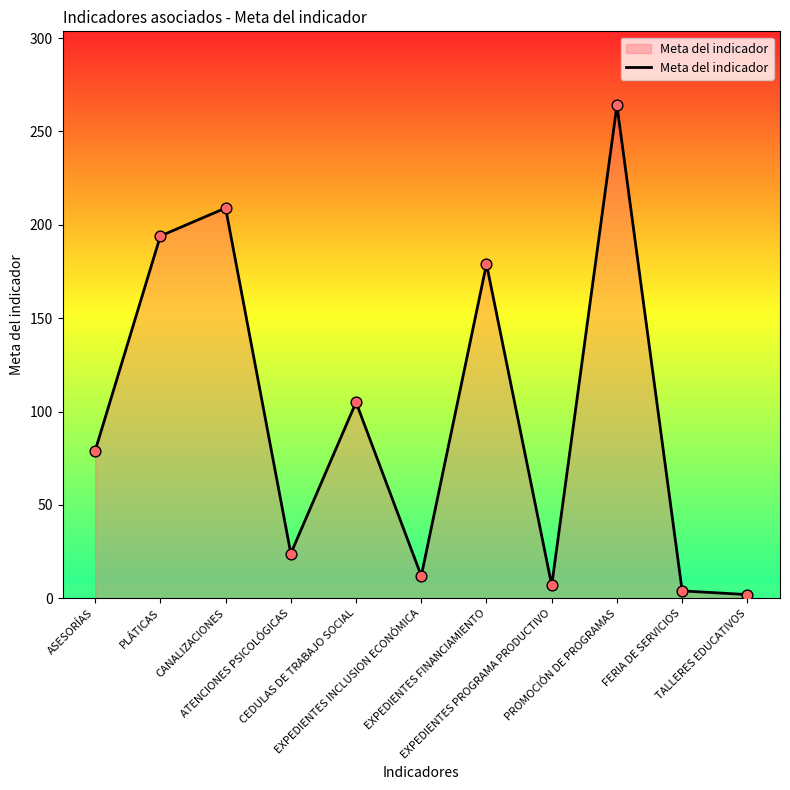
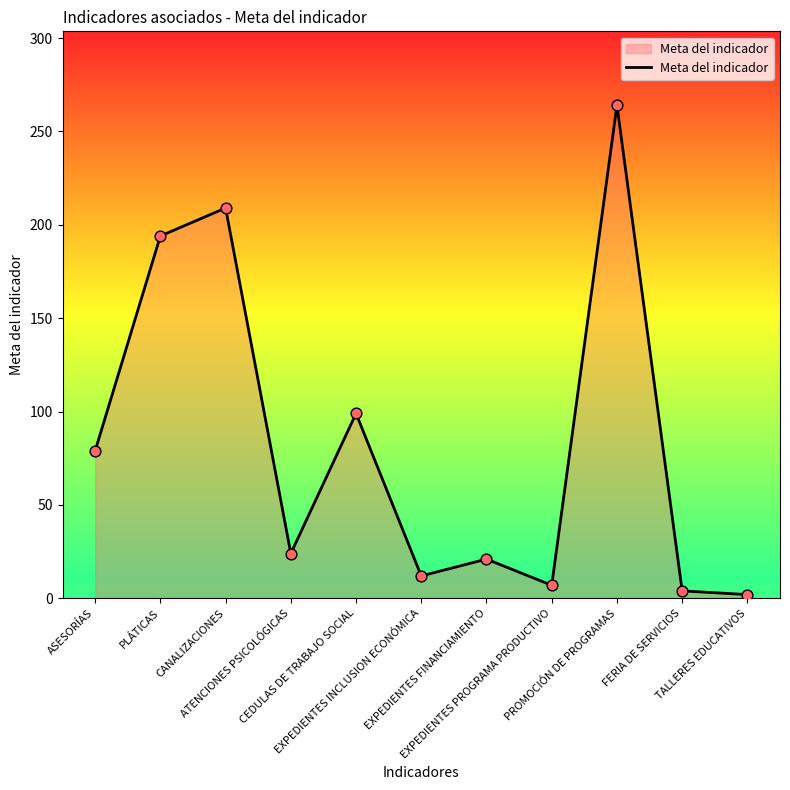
CEDULAS DE TRABAJO SOCIAL: 105 -> 99
EXPEDIENTES FINANCIAMIENTO: 179 -> 21
